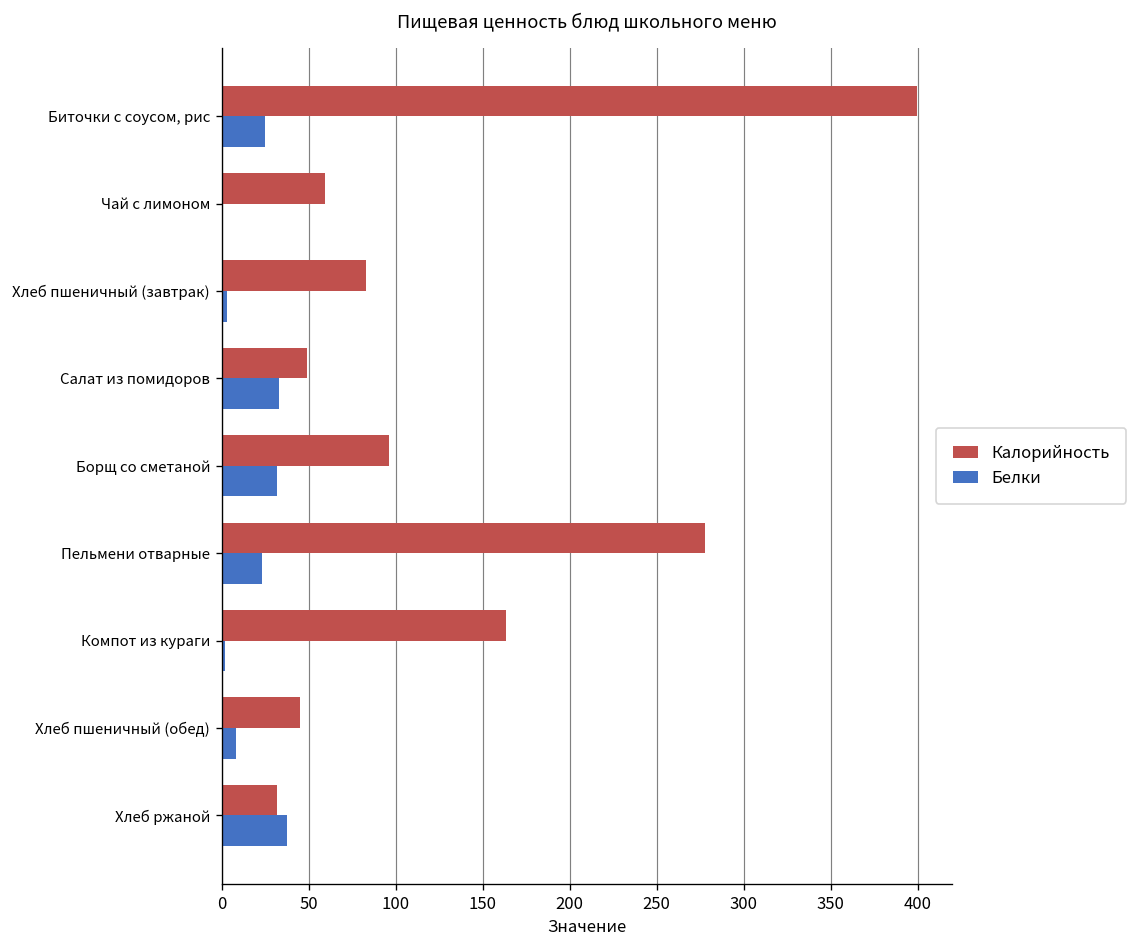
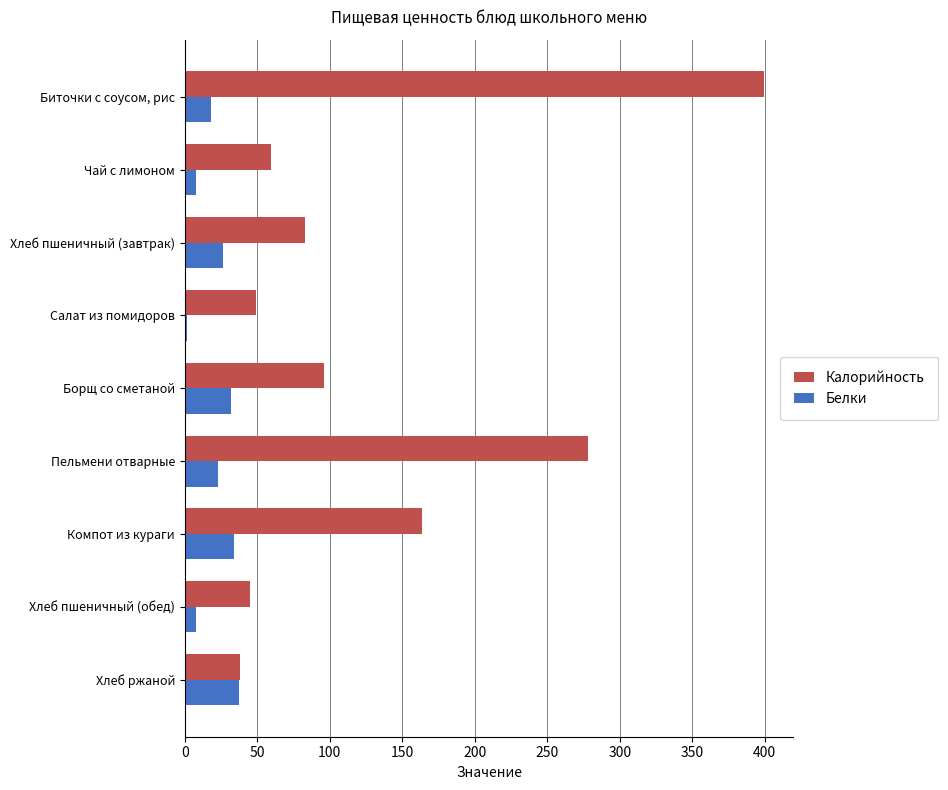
Белки, Биточки с соусом, рис: 25 -> 18
Белки, Чай с лимоном: 0 -> 7
Белки, Хлеб пшеничный (завтрак): 3 -> 27
Белки, Салат из помидоров: 33 -> 1
Белки, Компот из кураги: 2 -> 34
Калорийность, Хлеб ржаной: 32 -> 38
